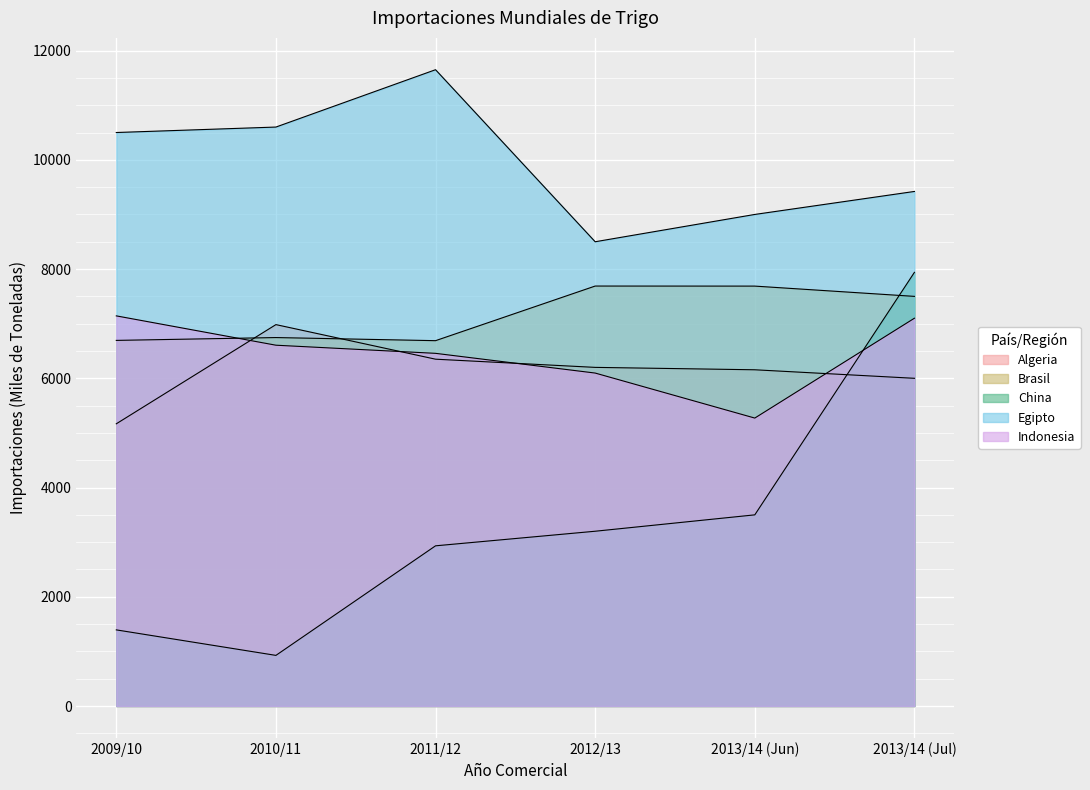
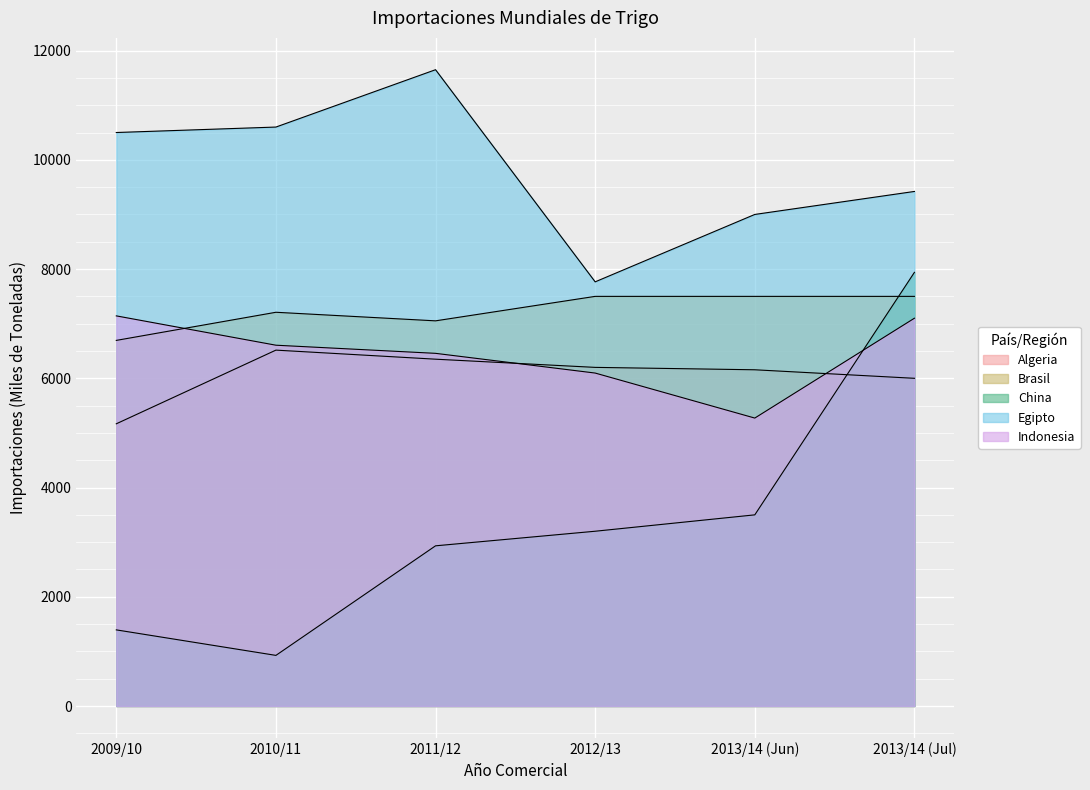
Algeria, 2010/11: 7000 -> 6500
Brasil, 2010/11: 6700 -> 7200
Brasil, 2011/12: 6700 -> 7100
Brasil, 2012/13: 7700 -> 7500
Egipto, 2012/13: 8500 -> 7800
Brasil, 2013/14 (Jun): 7700 -> 7500
